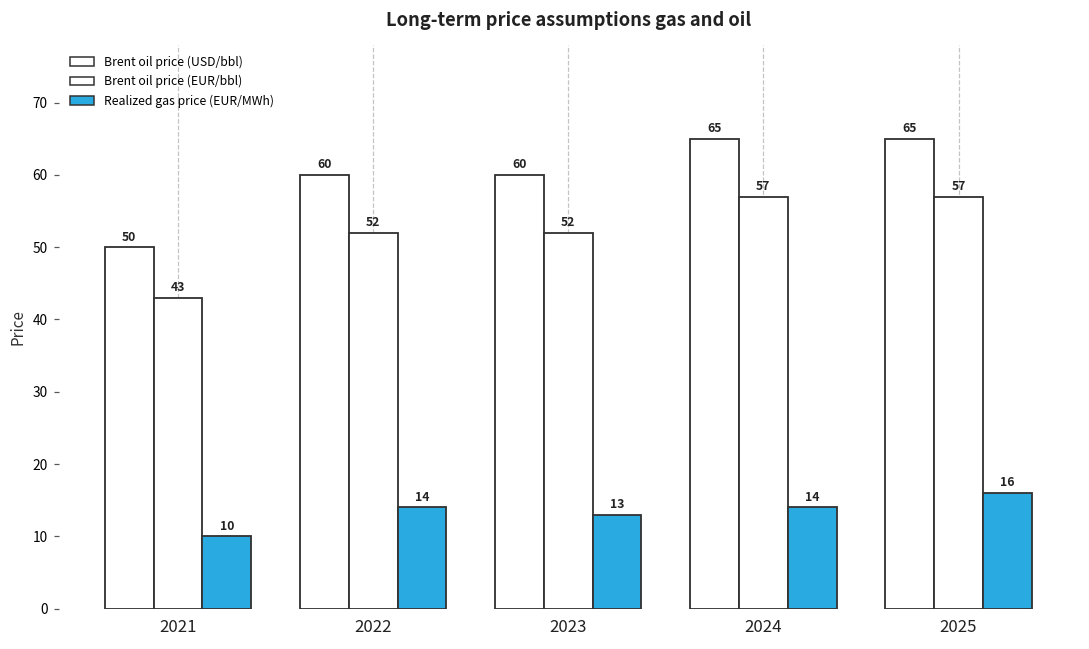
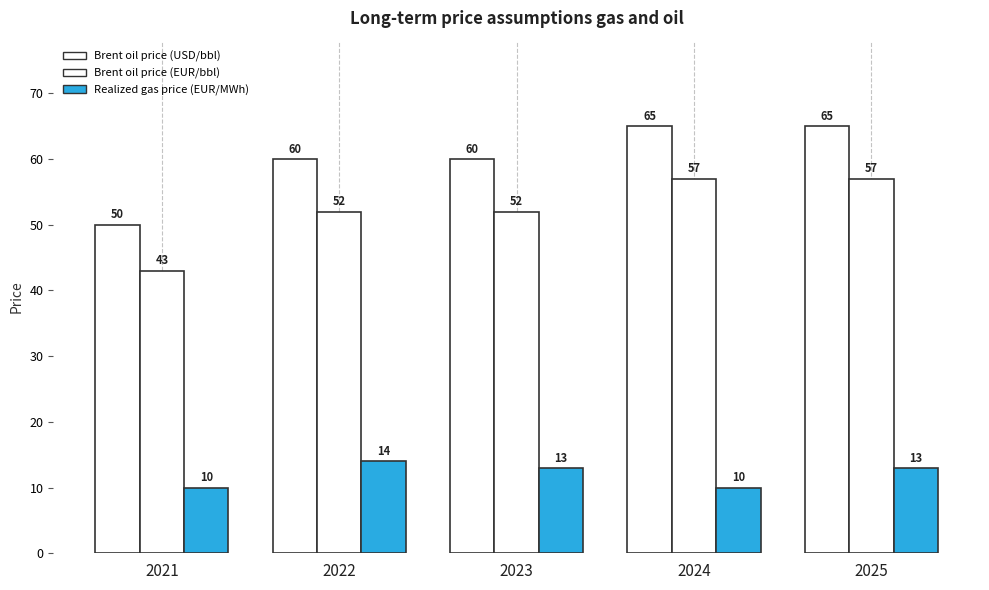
Realized gas price (EUR/MWh), 2024: 14 -> 10
Realized gas price (EUR/MWh), 2025: 16 -> 13
